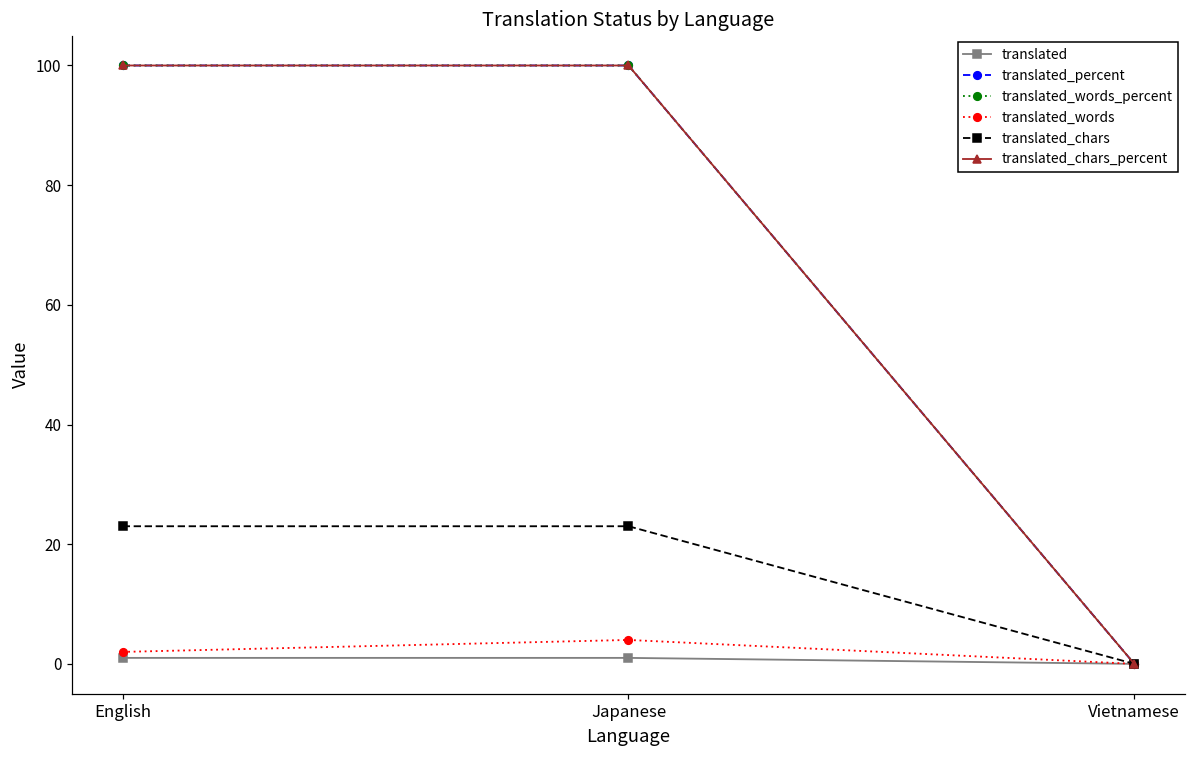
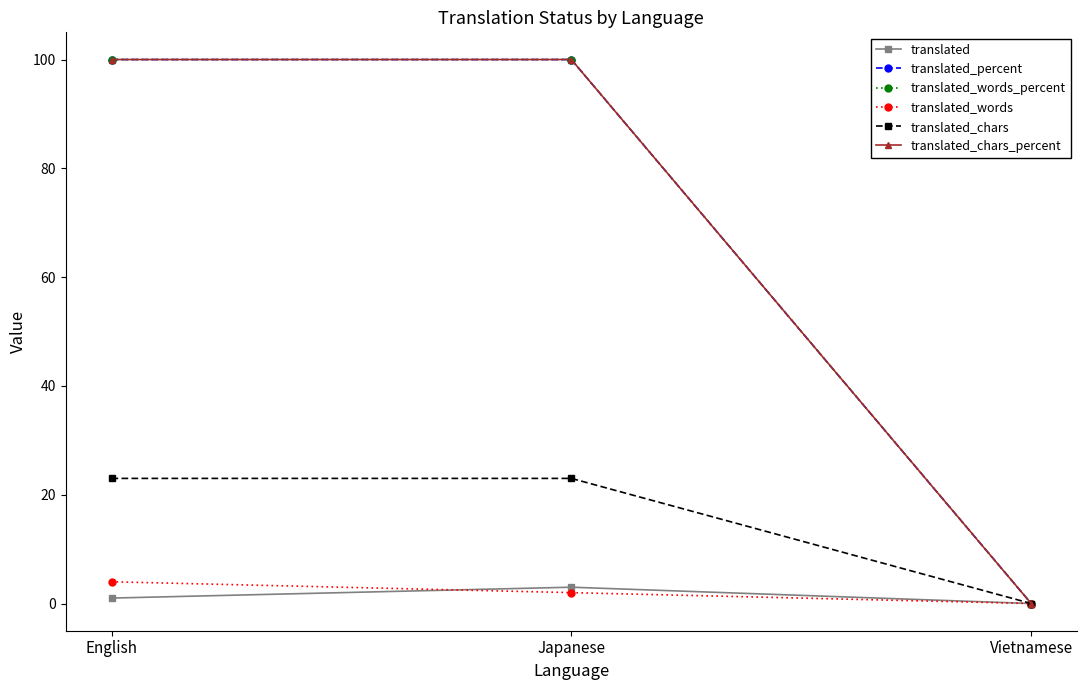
translated_words, English: 2 -> 4
translated, Japanese: 1 -> 3
translated_words, Japanese: 4 -> 2
